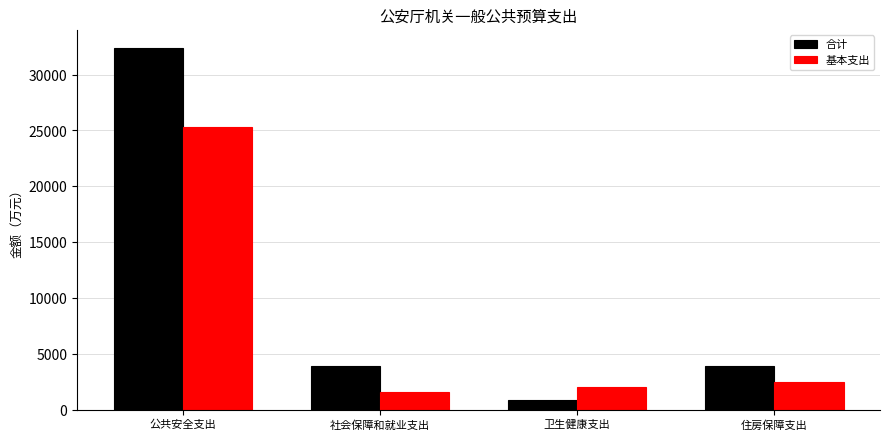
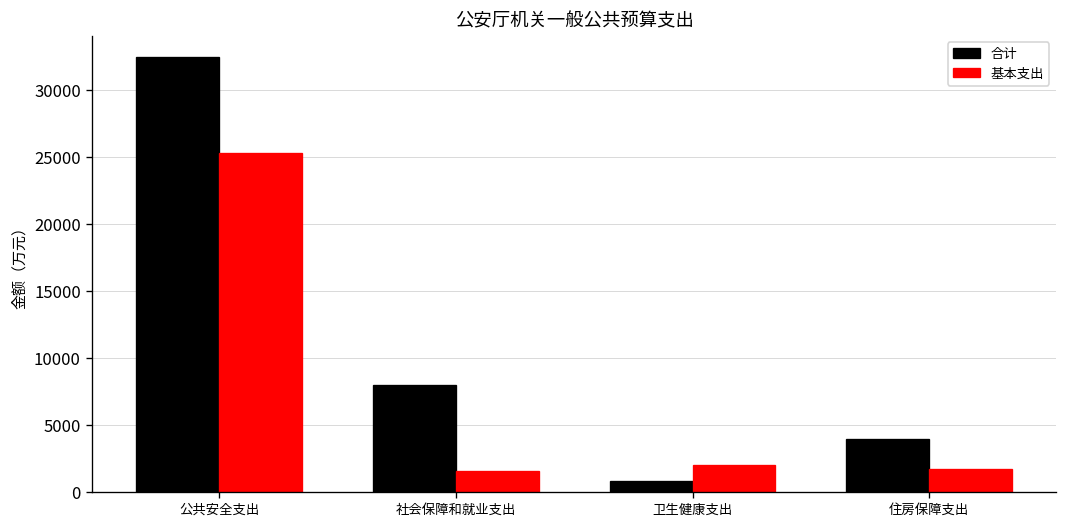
合计, 社会保障和就业支出: 3900 -> 8000
基本支出, 住房保障支出: 2500 -> 1700
